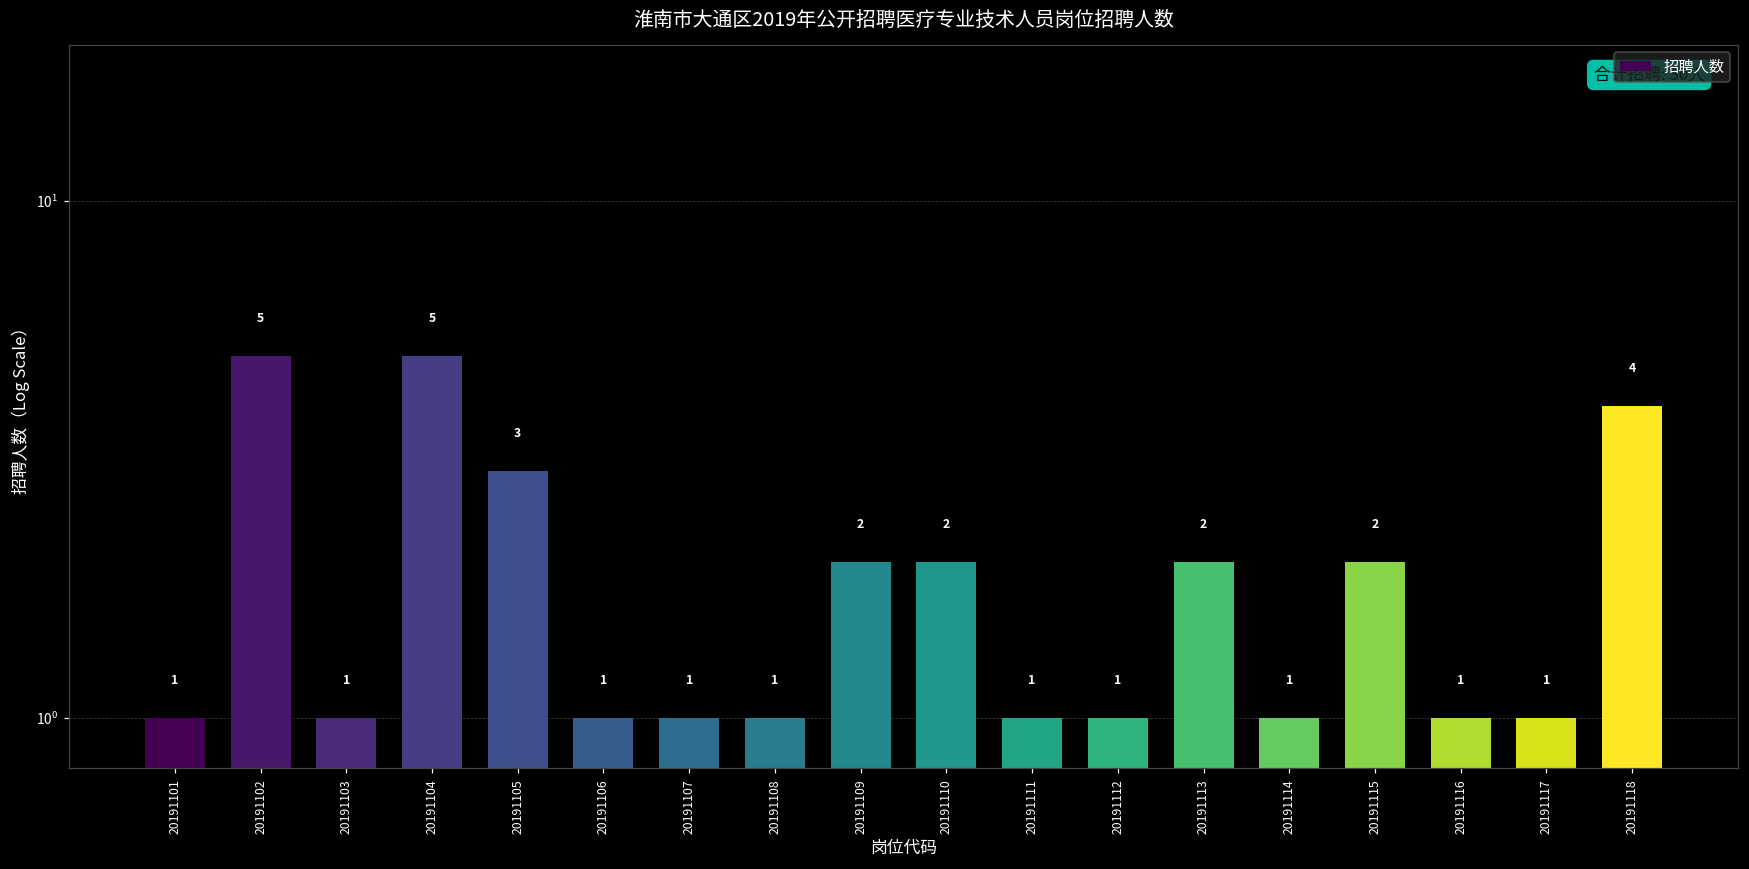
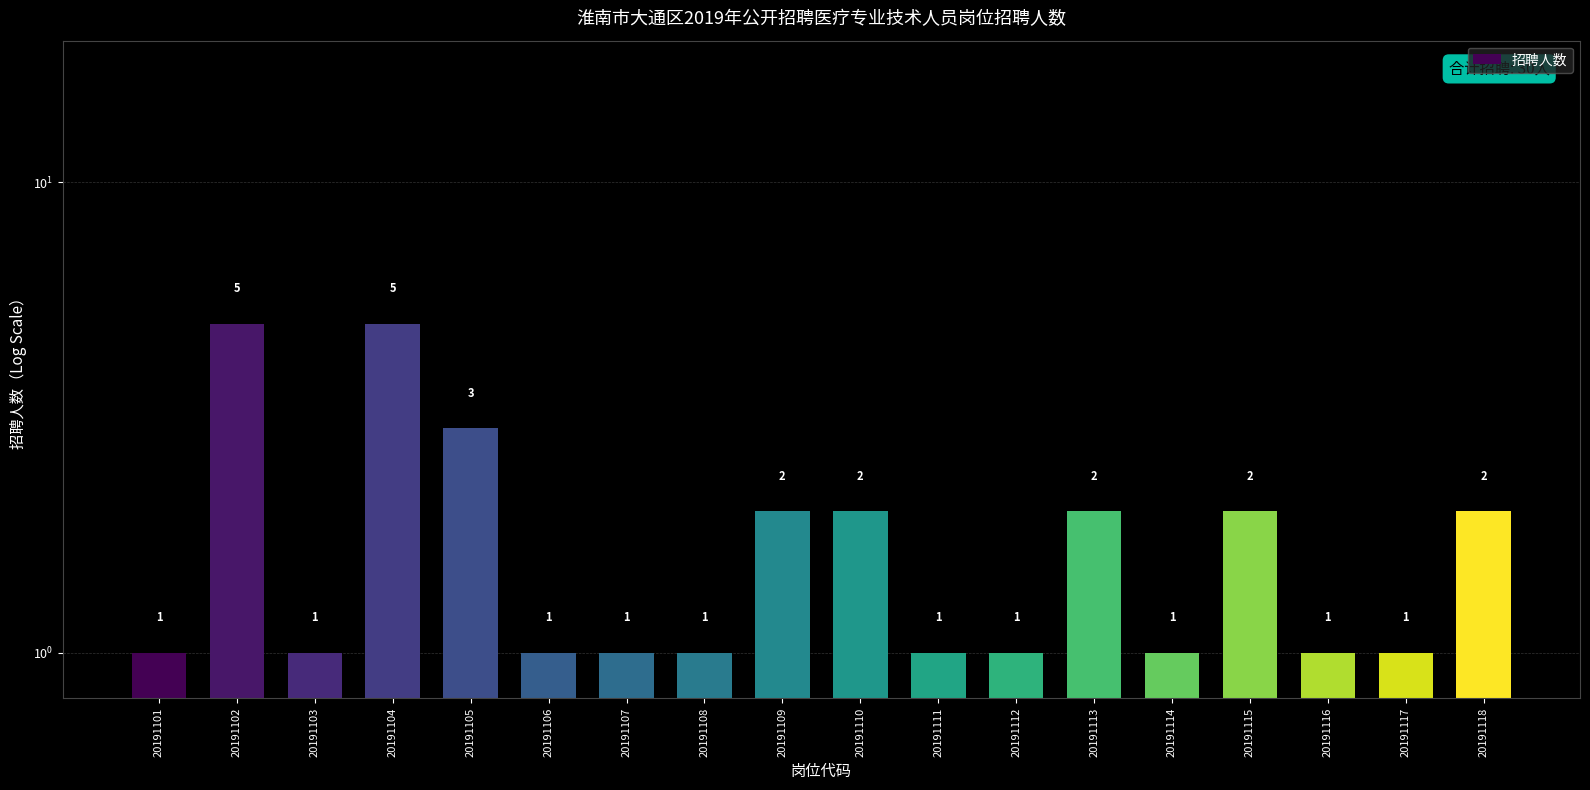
20191118: 4 -> 2
